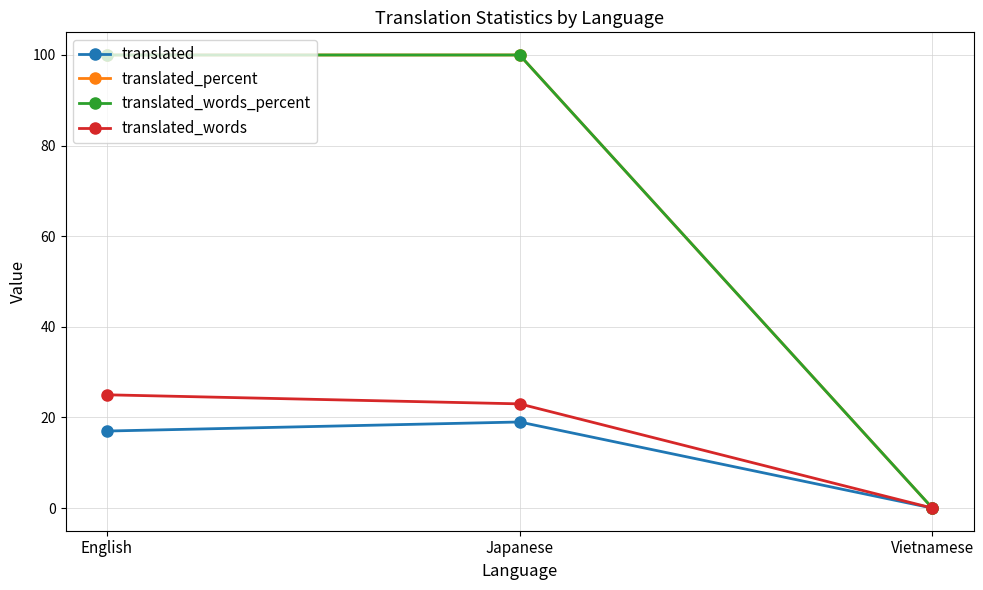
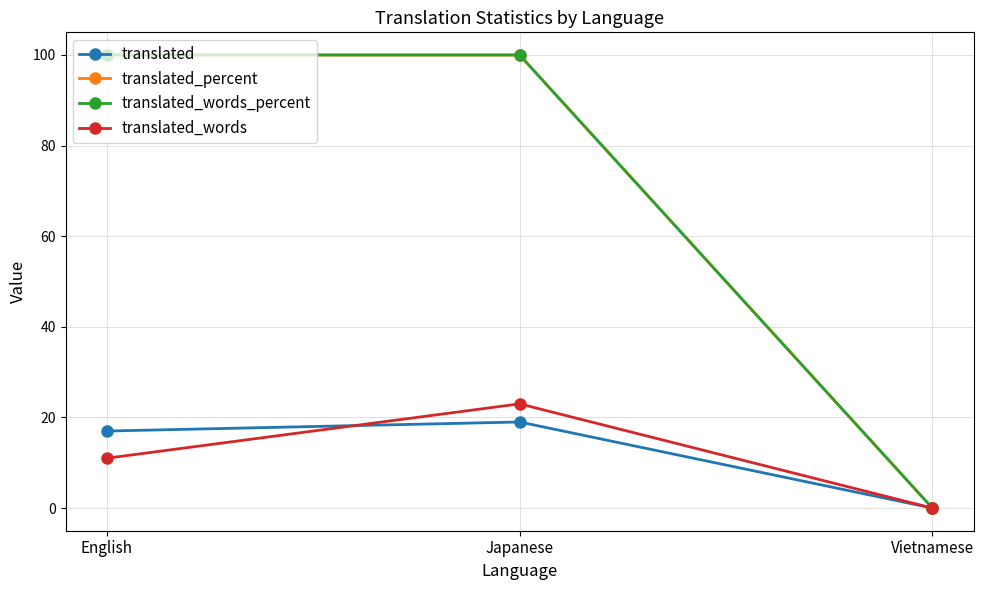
translated_words, English: 25 -> 11
